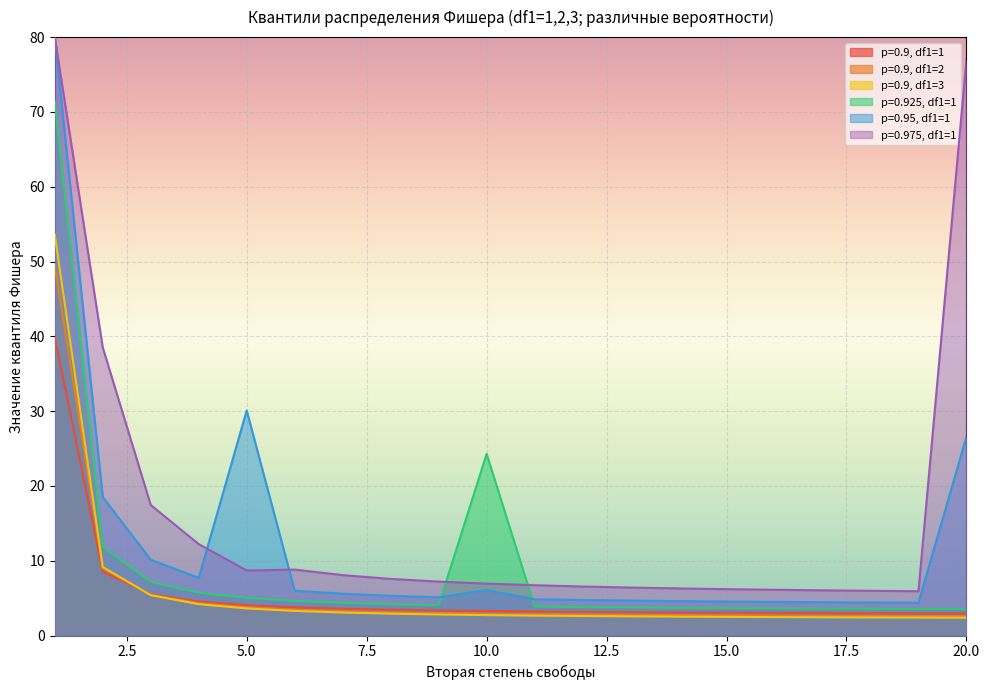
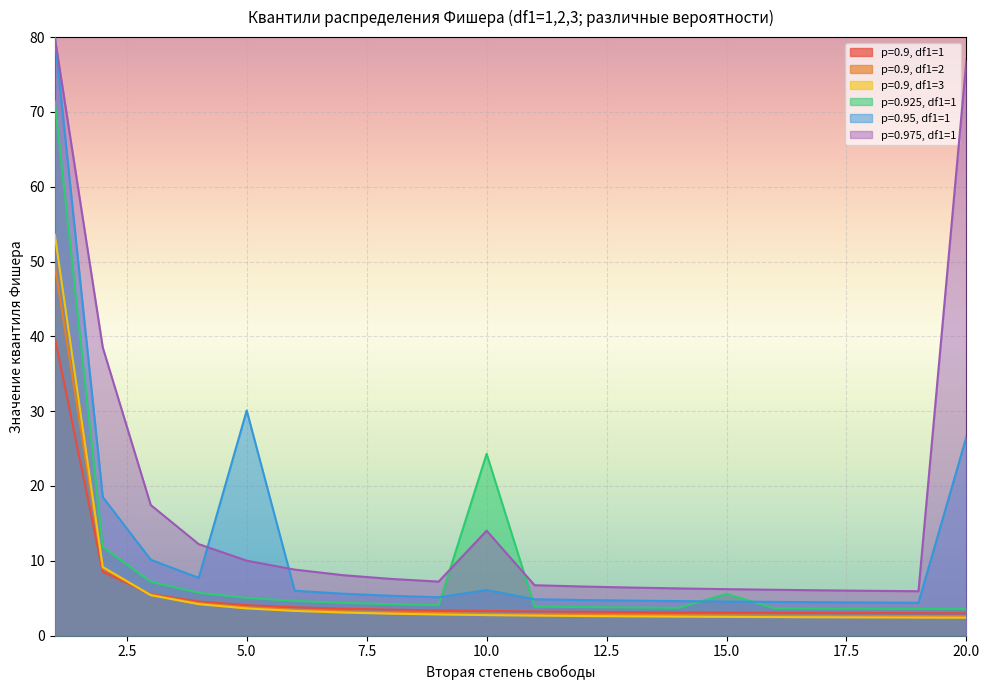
p=0.975, df1=1, 5.0: 9 -> 10
p=0.975, df1=1, 10.0: 7 -> 14
p=0.925, df1=1, 15.0: 4 -> 6
